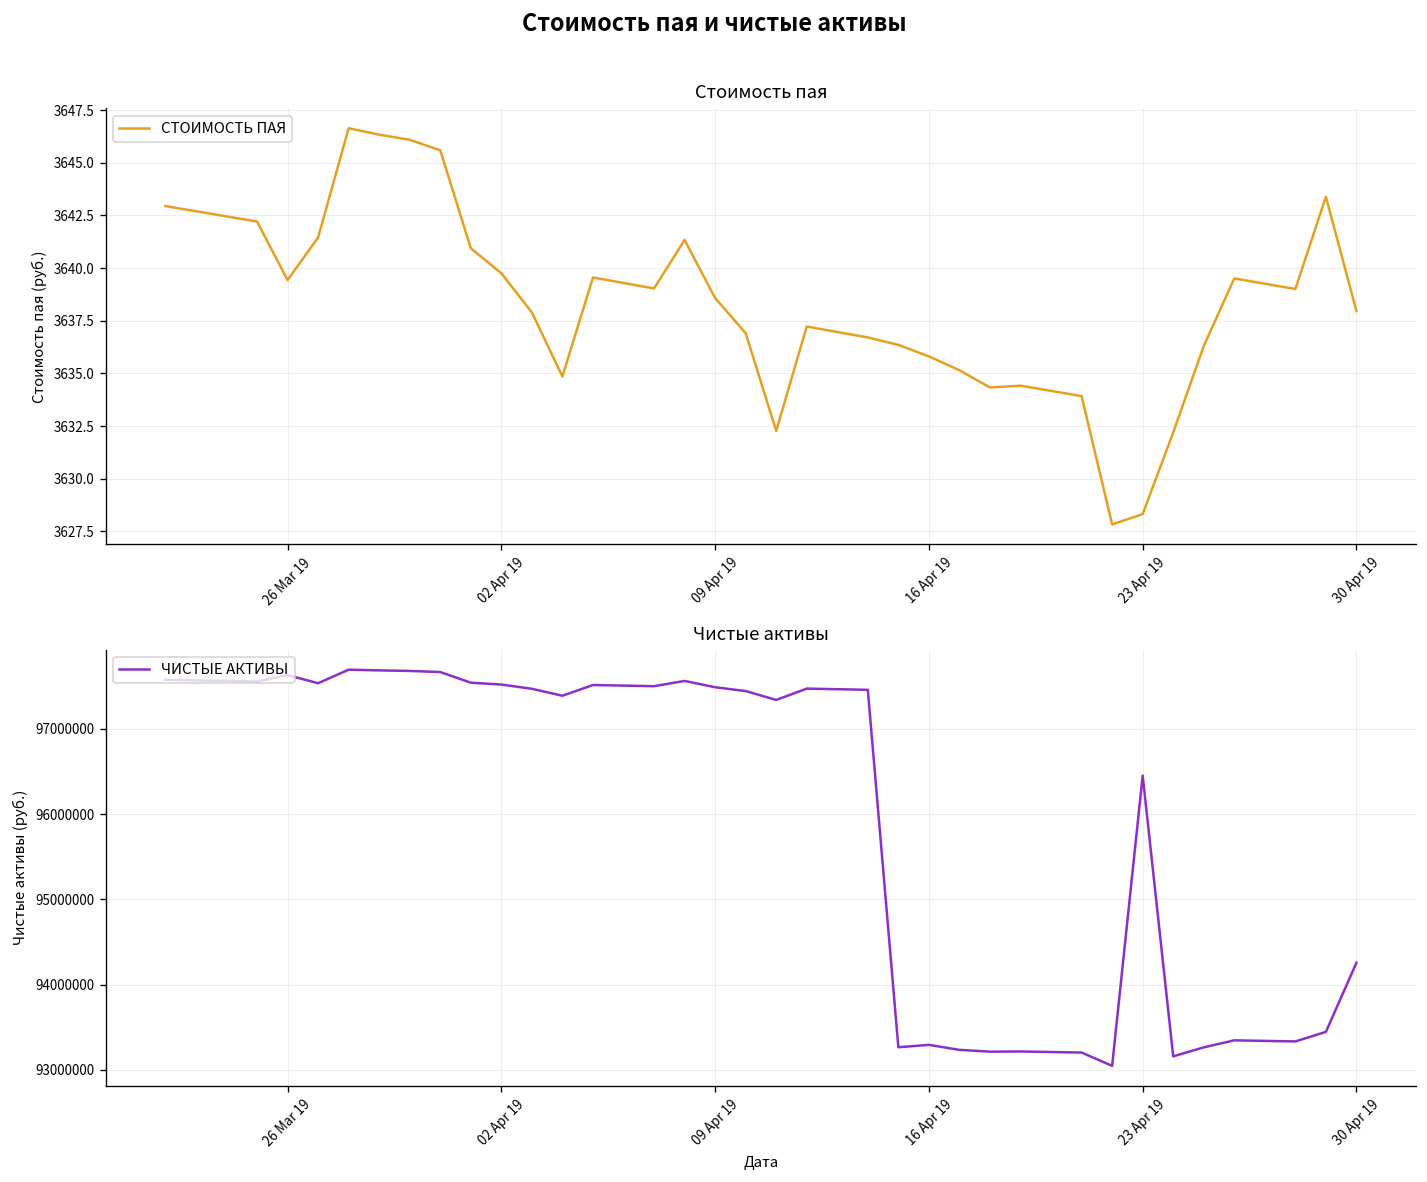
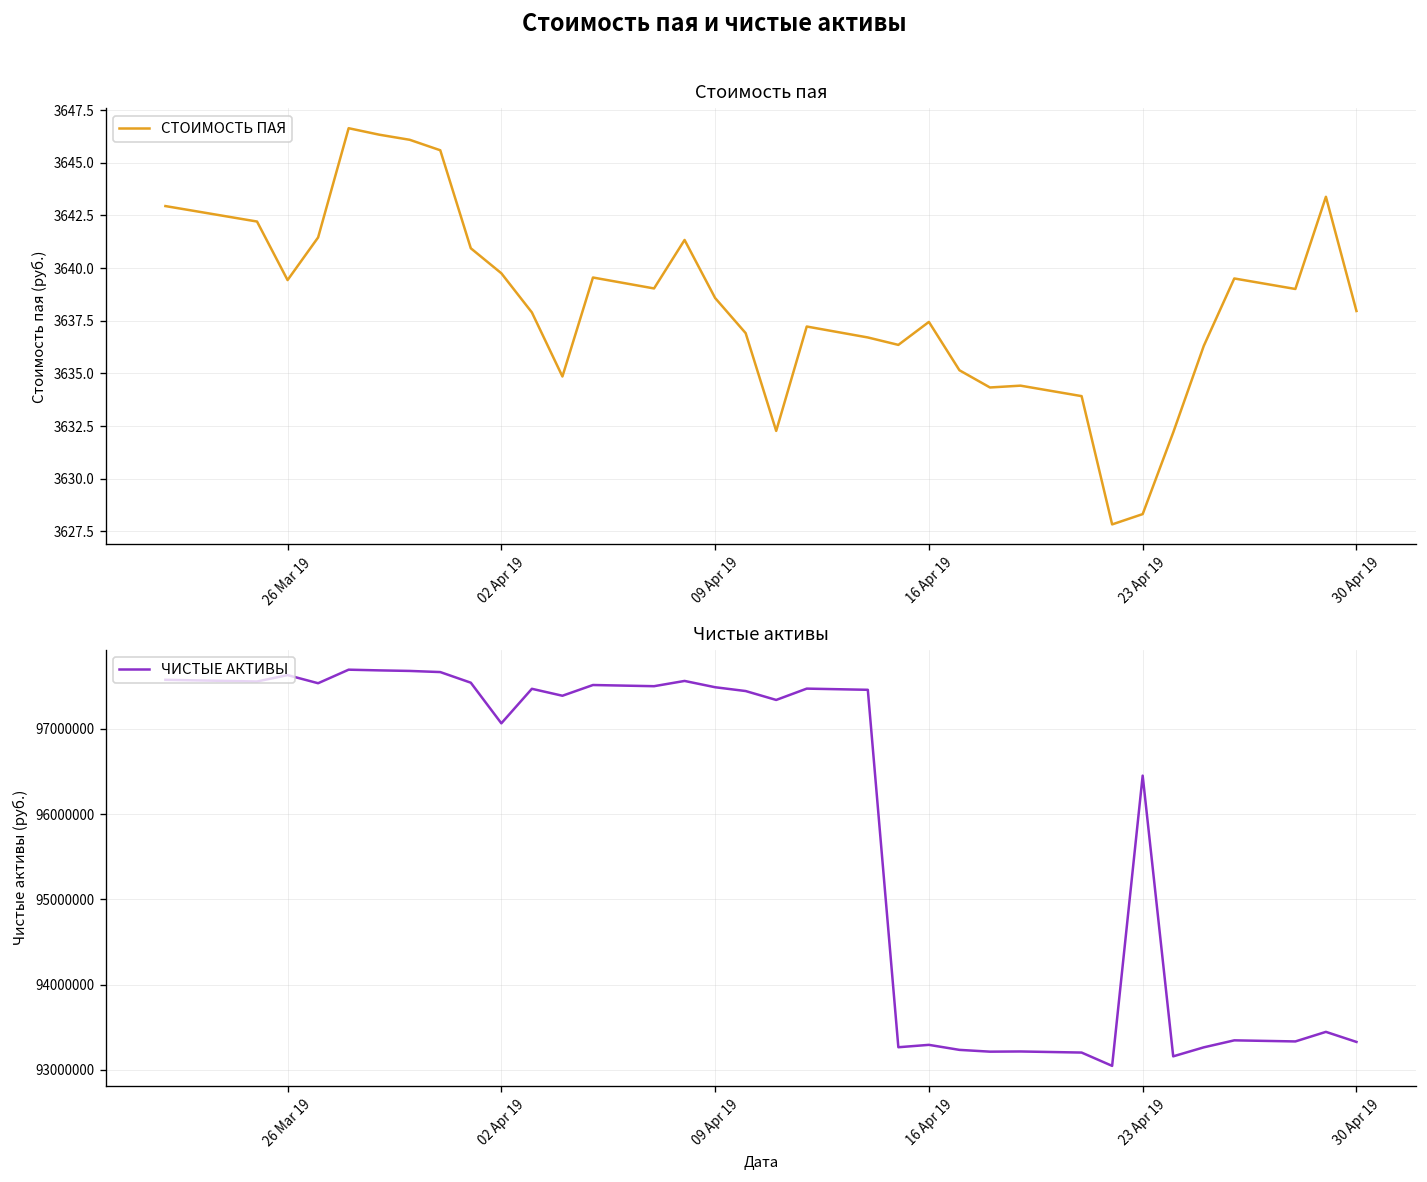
Стоимость пая, 16 Apr 19: 3635.8 -> 3637.4
Чистые активы, 02 Apr 19: 97500000 -> 97100000
Чистые активы, 30 Apr 19: 94300000 -> 93300000
